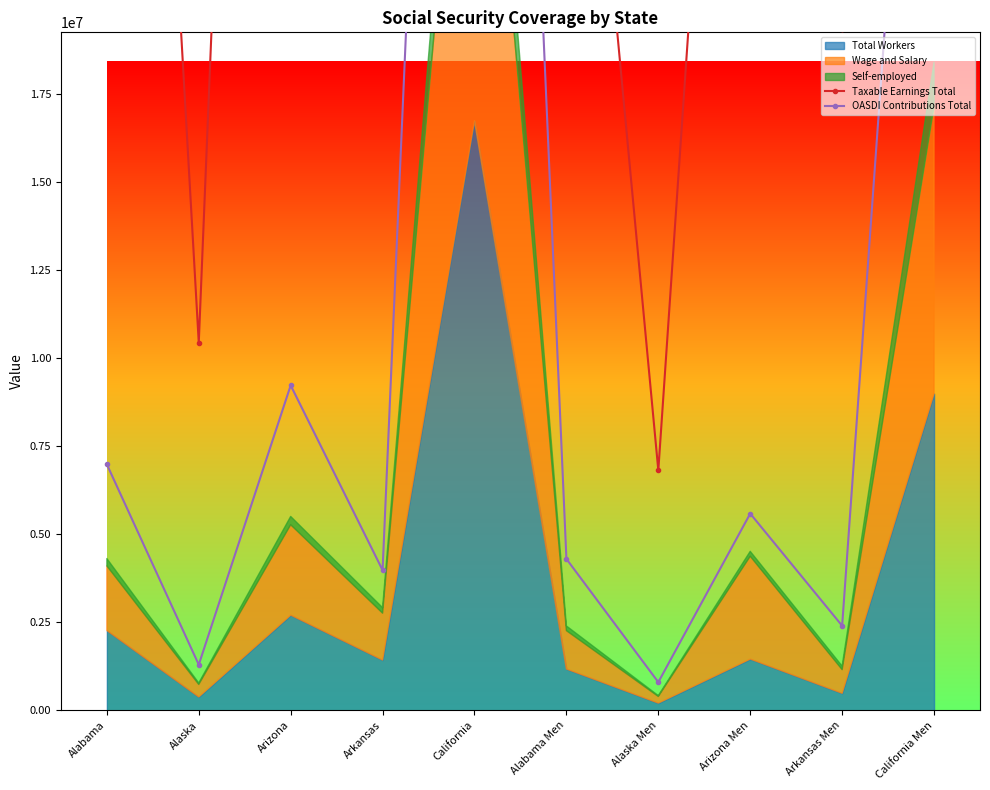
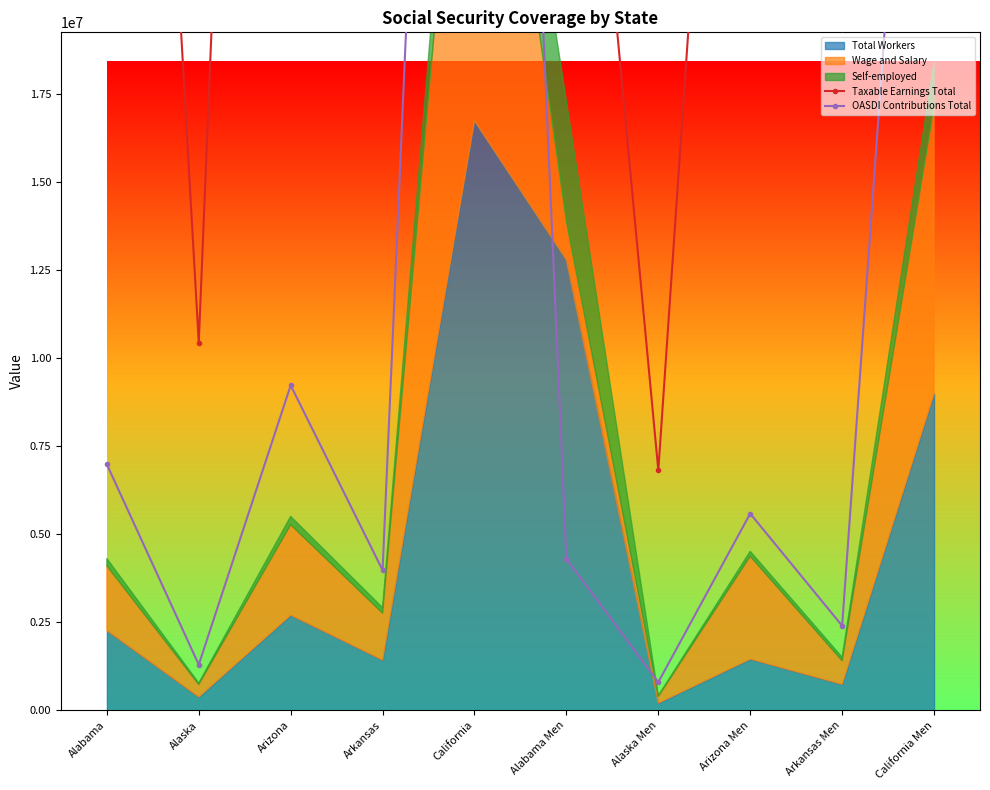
Total Workers, Alabama Men: 1200000 -> 12800000
Self-employed, Alabama Men: 100000 -> 3400000
Total Workers, Arkansas Men: 500000 -> 700000
